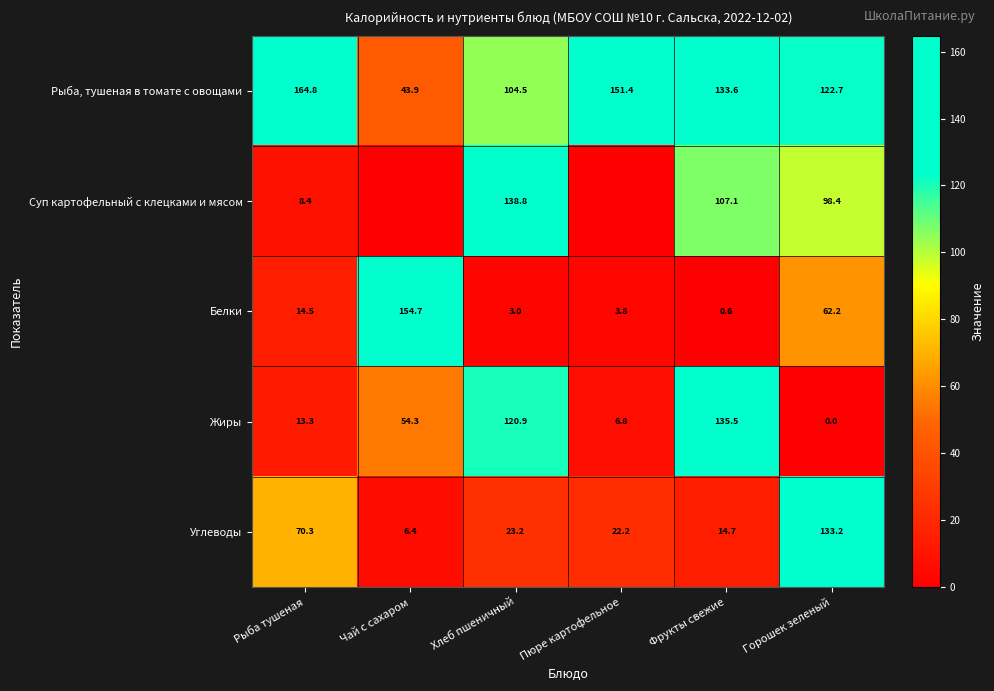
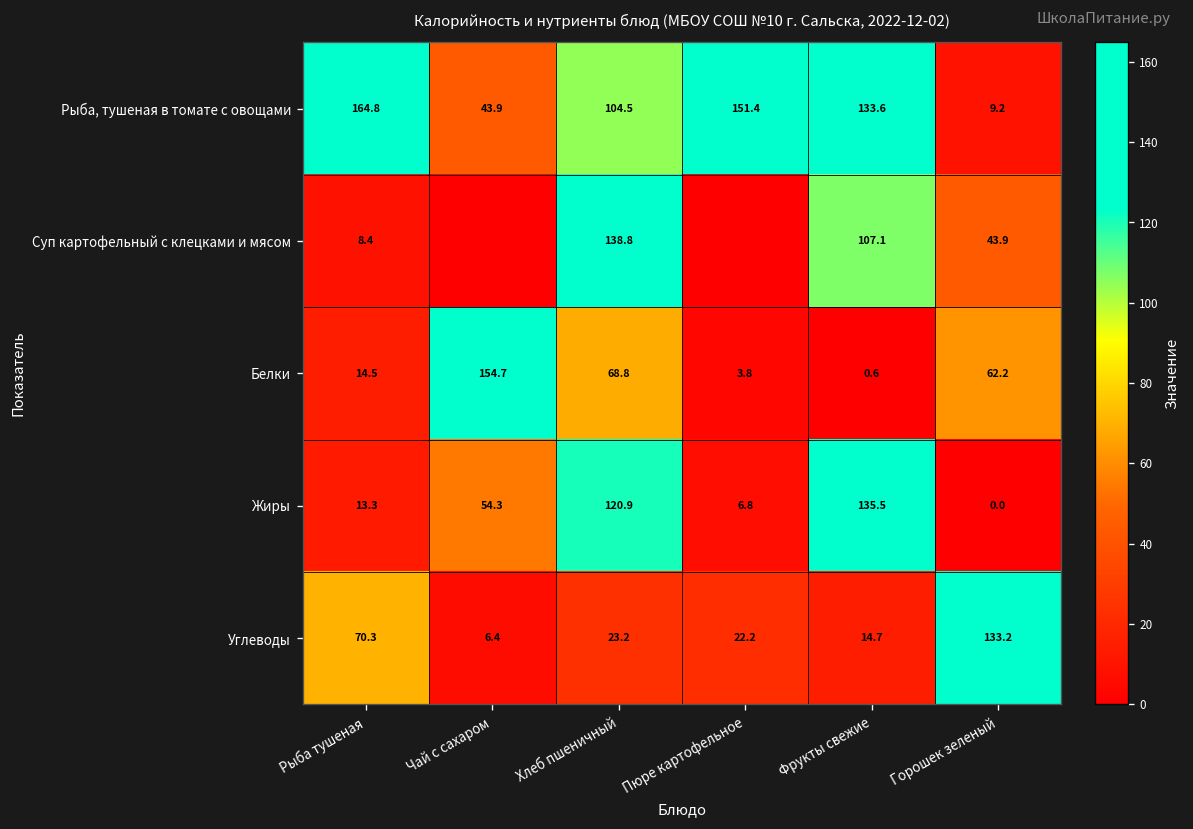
Рыба, тушеная в томате с овощами, Горошек зеленый: 122.7 -> 9.2
Суп картофельный с клецками и мясом, Горошек зеленый: 98.4 -> 43.9
Белки, Хлеб пшеничный: 3.0 -> 68.8
